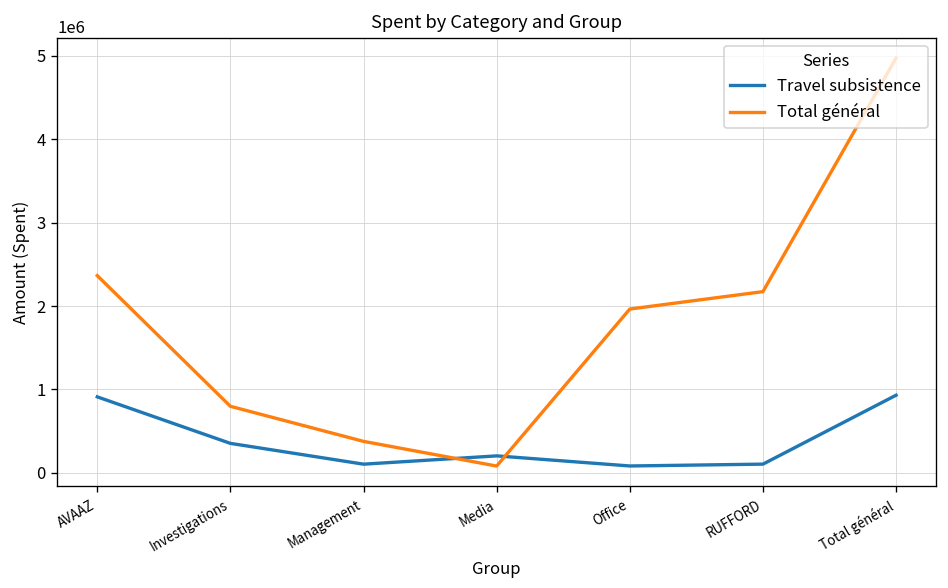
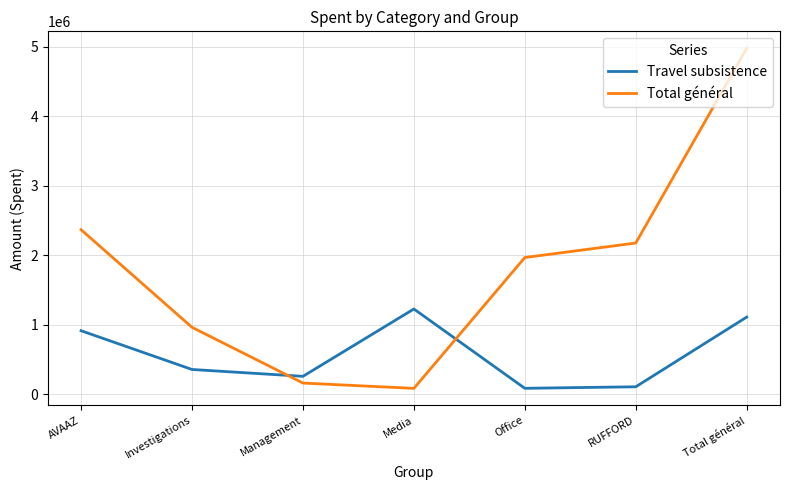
Total général, Investigations: 800000 -> 1000000
Travel subsistence, Management: 100000 -> 300000
Total général, Management: 400000 -> 200000
Travel subsistence, Media: 200000 -> 1200000
Travel subsistence, Total général: 900000 -> 1100000
